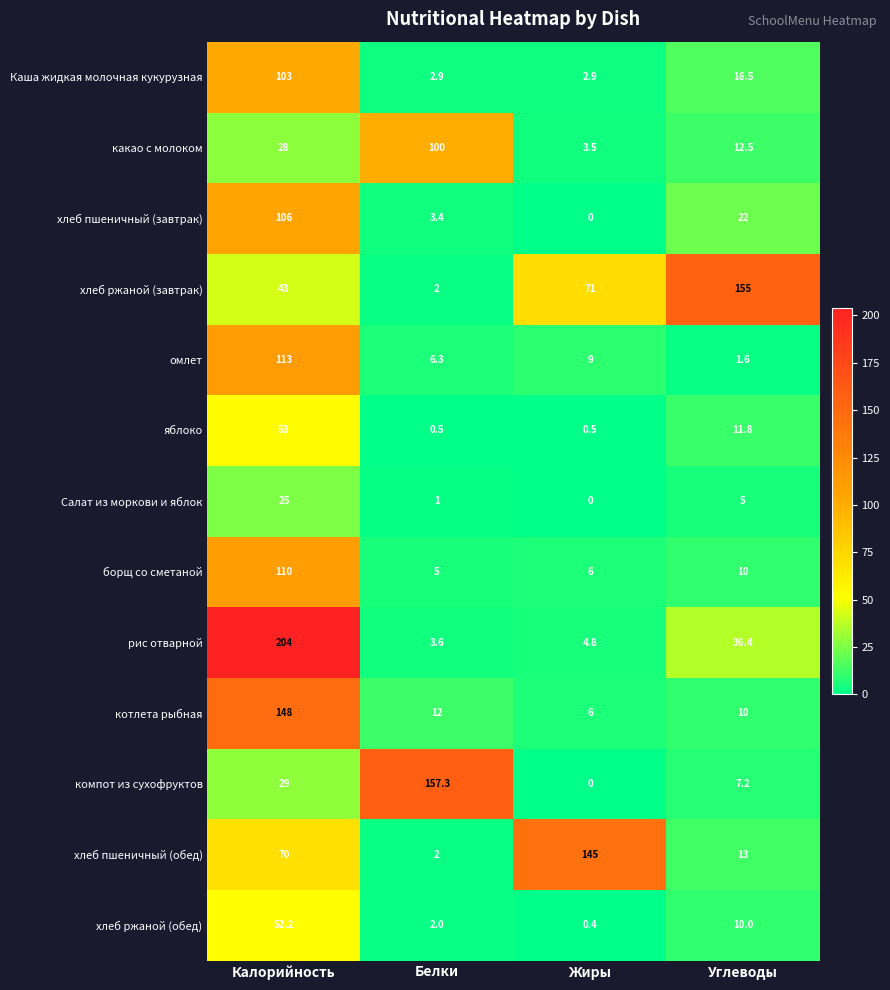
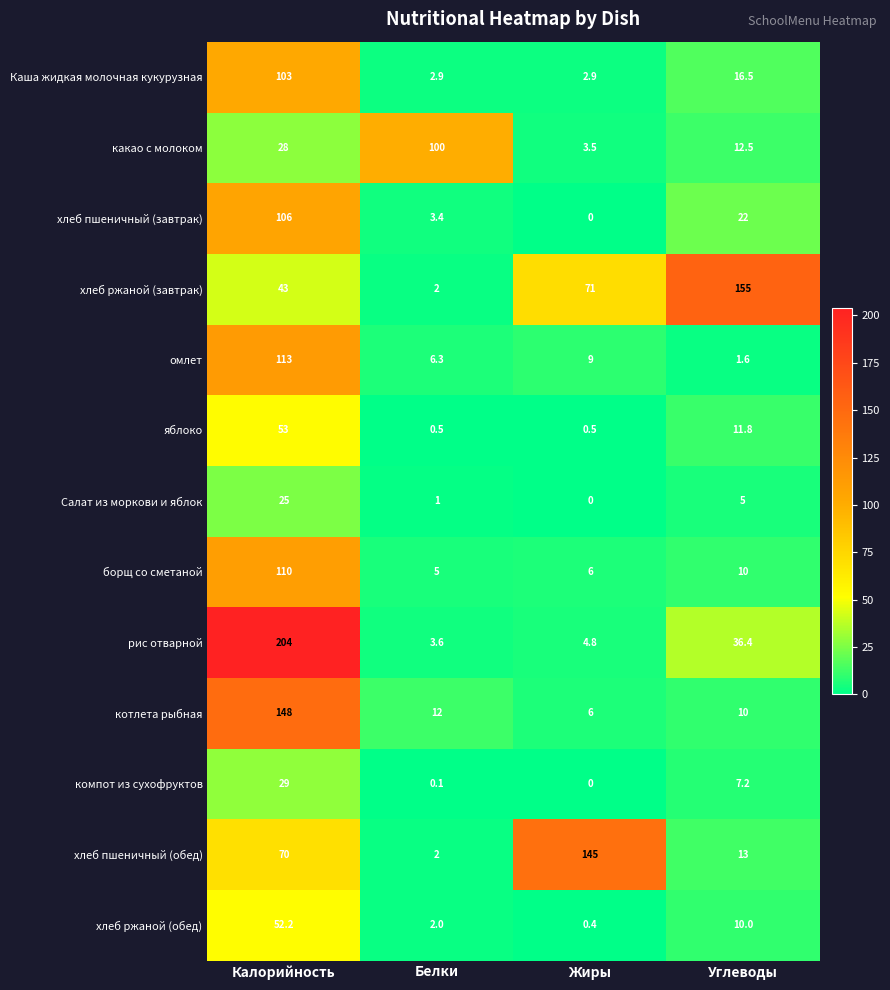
компот из сухофруктов, Белки: 157.3 -> 0.1
